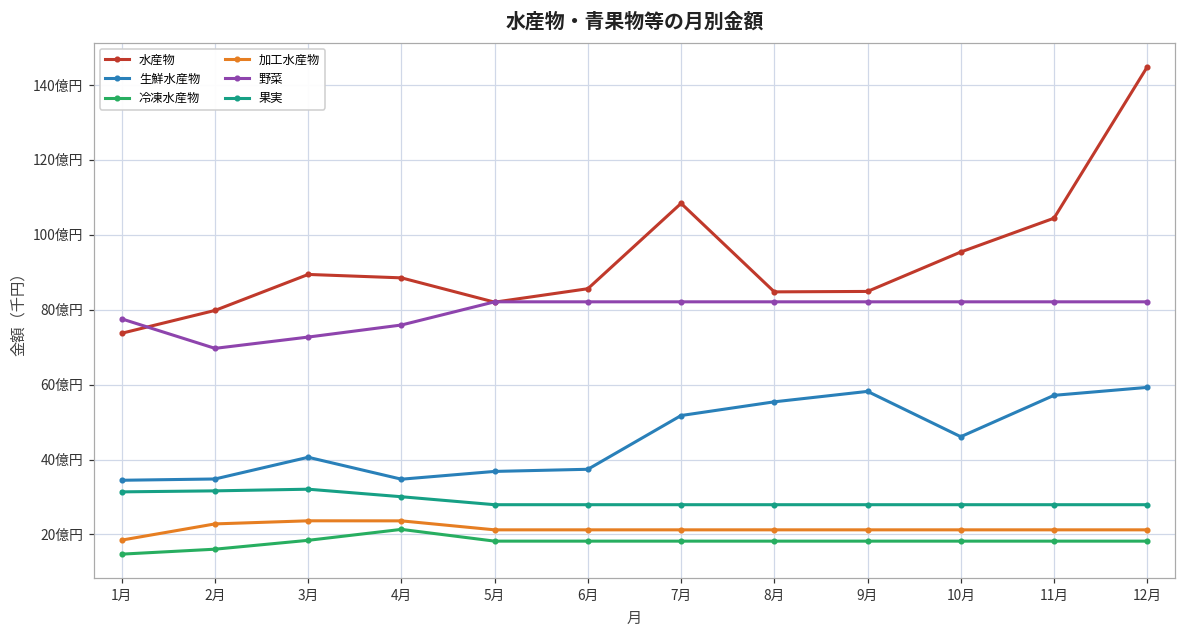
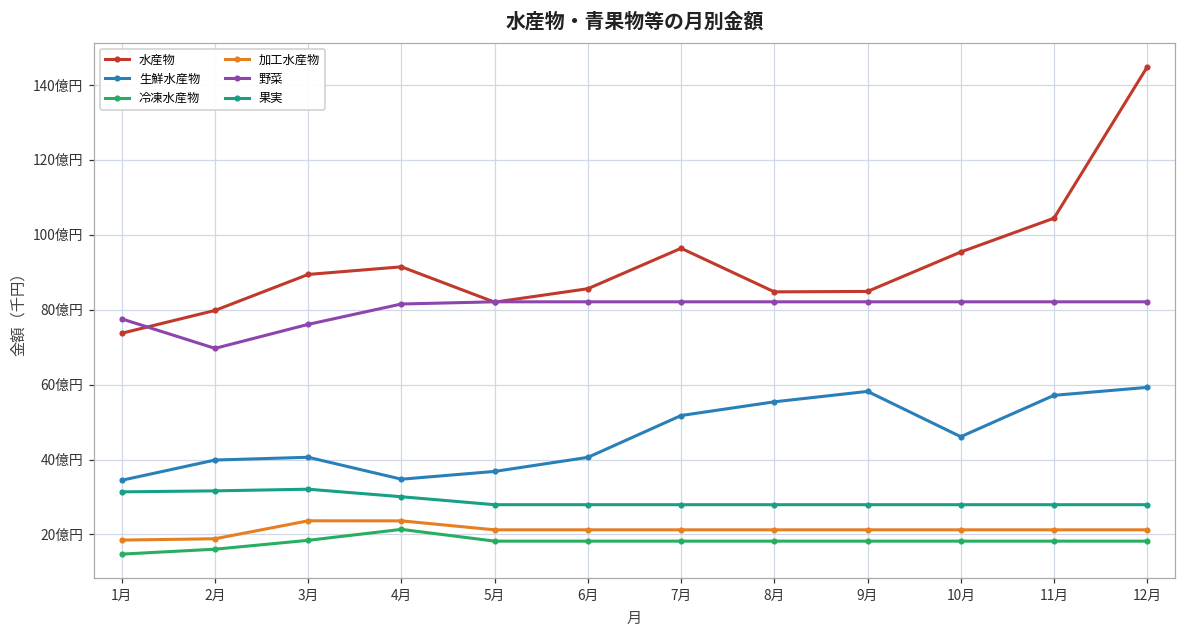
生鮮水産物, 2月: 35億円 -> 40億円
加工水産物, 2月: 23億円 -> 19億円
野菜, 3月: 73億円 -> 76億円
水産物, 4月: 88億円 -> 91億円
野菜, 4月: 76億円 -> 82億円
生鮮水産物, 6月: 37億円 -> 41億円
水産物, 7月: 108億円 -> 96億円
